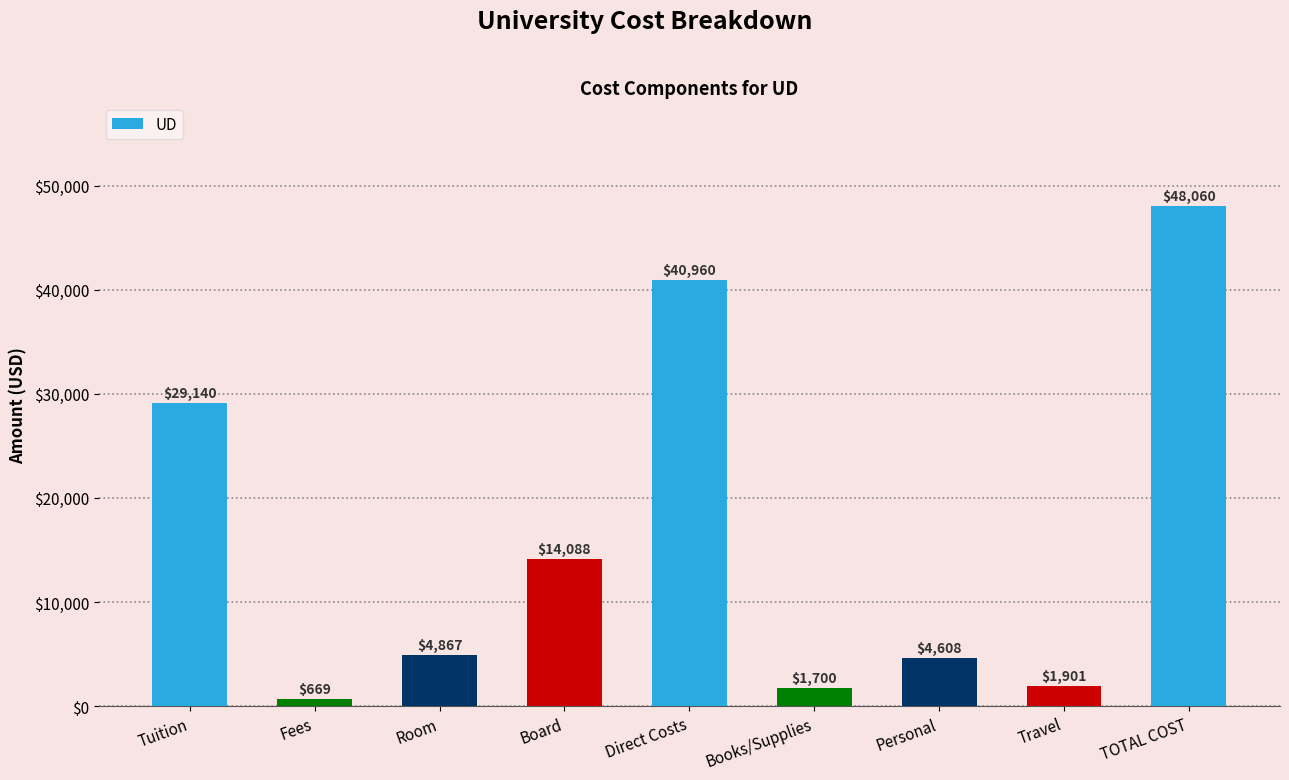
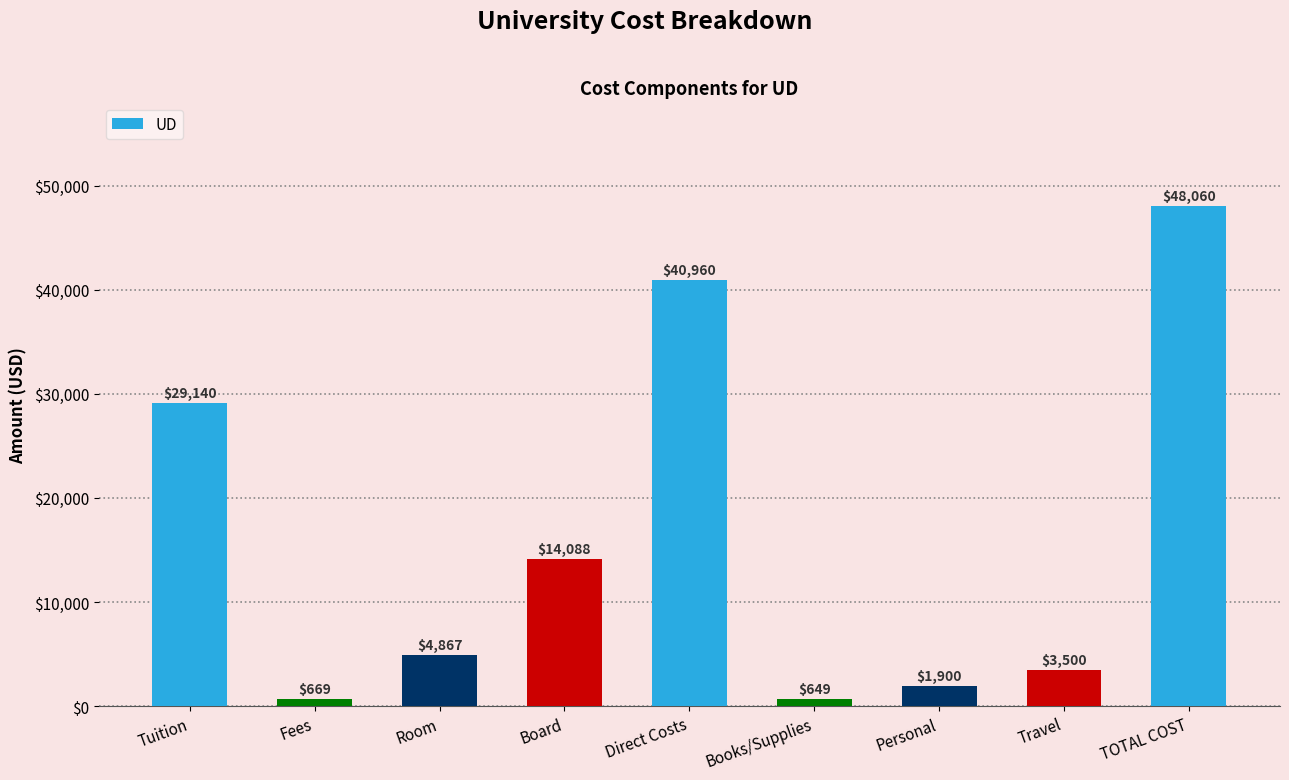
Books/Supplies: $1,700 -> $649
Personal: $4,608 -> $1,900
Travel: $1,901 -> $3,500
